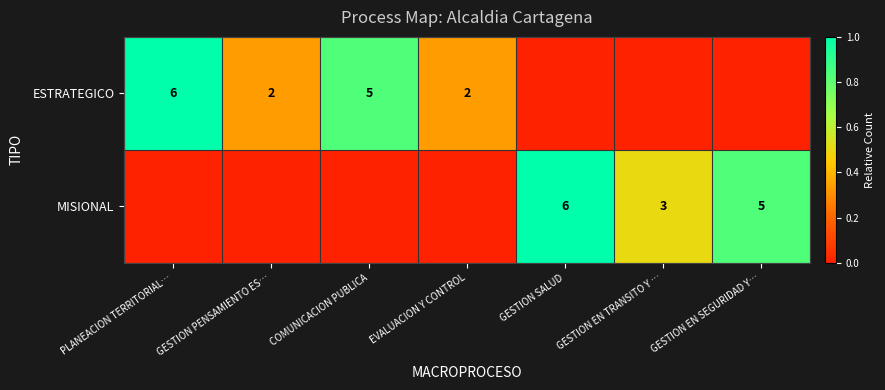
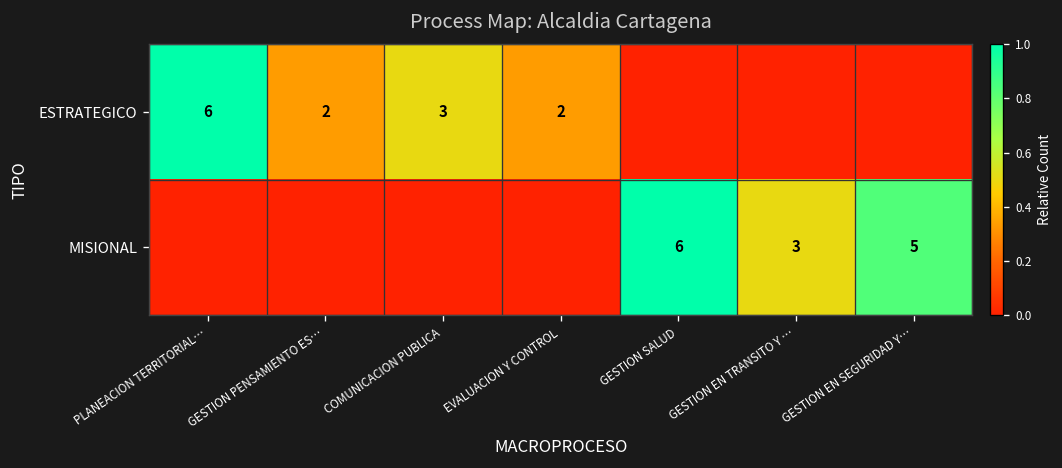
ESTRATEGICO, COMUNICACION PUBLICA: 5 -> 3
